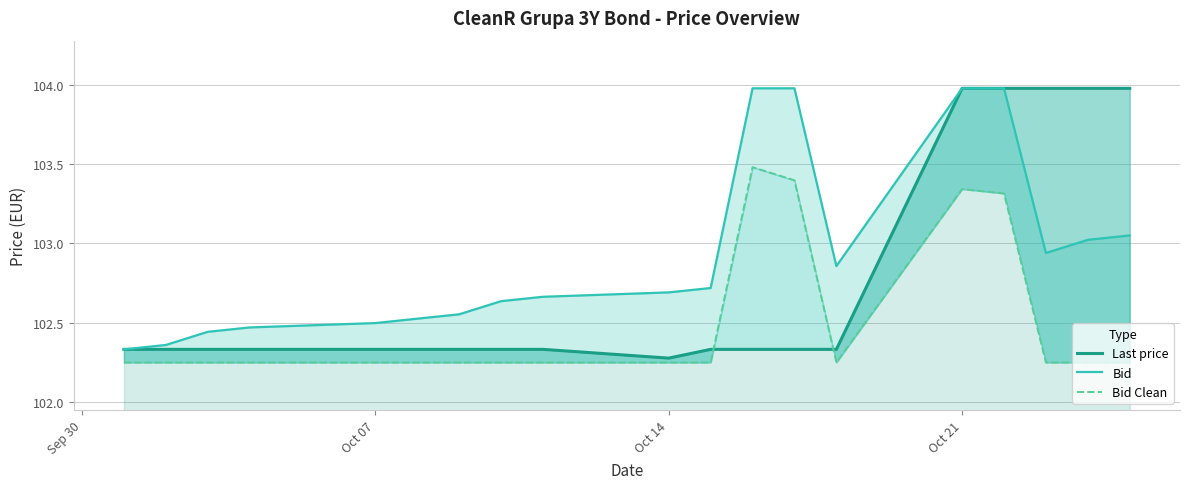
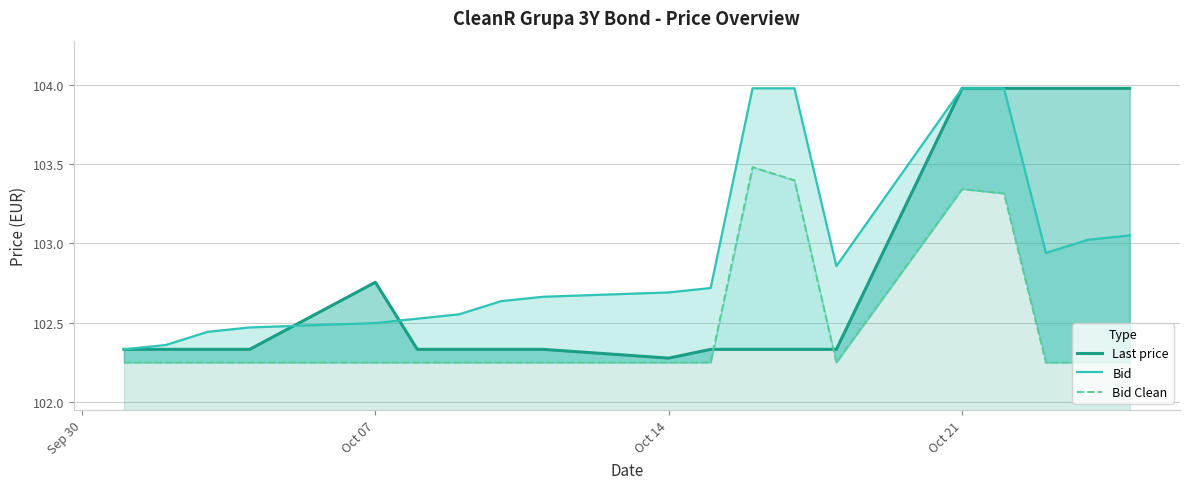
Last price, Oct 07: 102.33 -> 102.76
